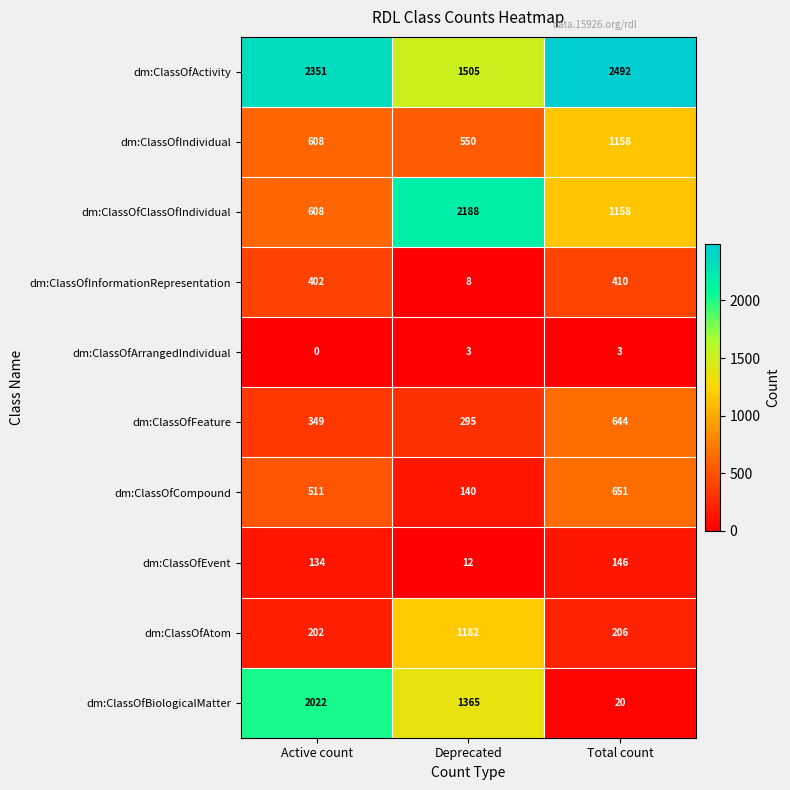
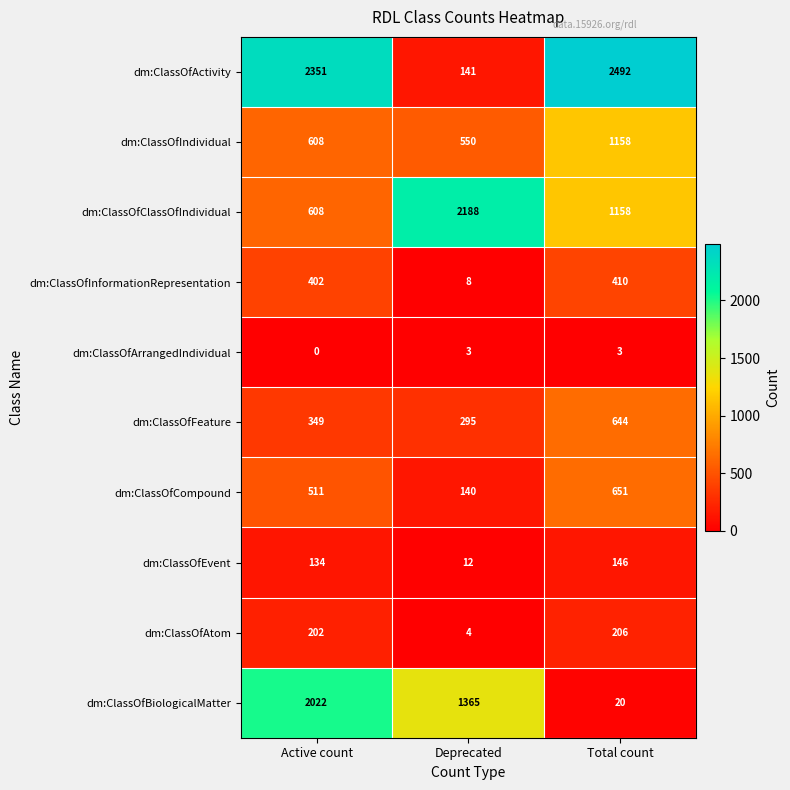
dm:ClassOfActivity, Deprecated: 1505 -> 141
dm:ClassOfAtom, Deprecated: 1182 -> 4
